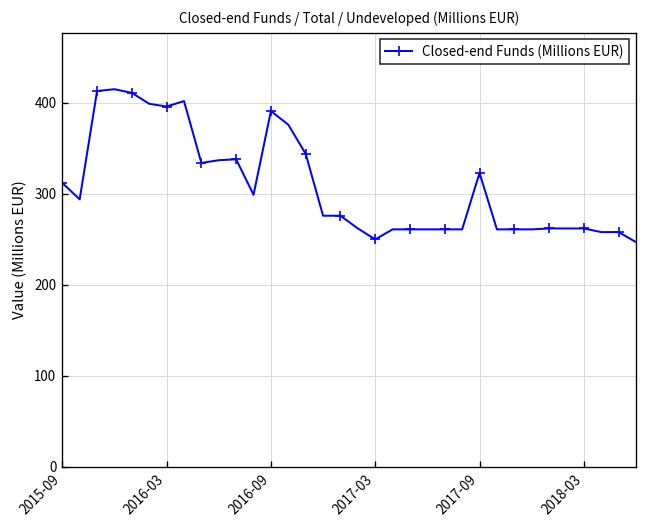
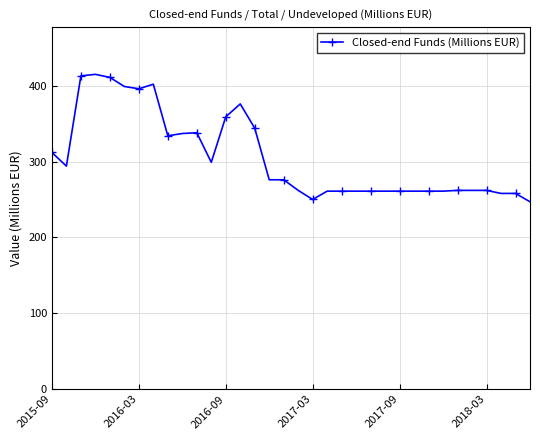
2016-09: 390 -> 360
2017-09: 320 -> 260
